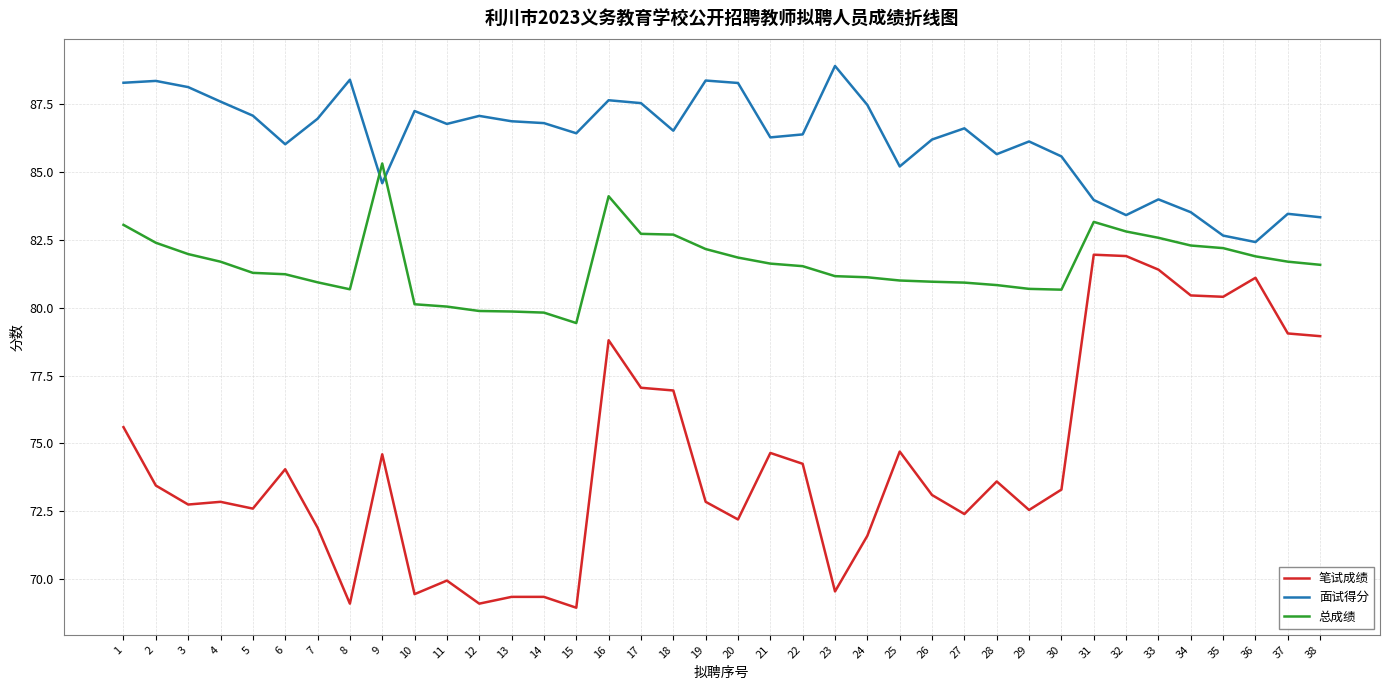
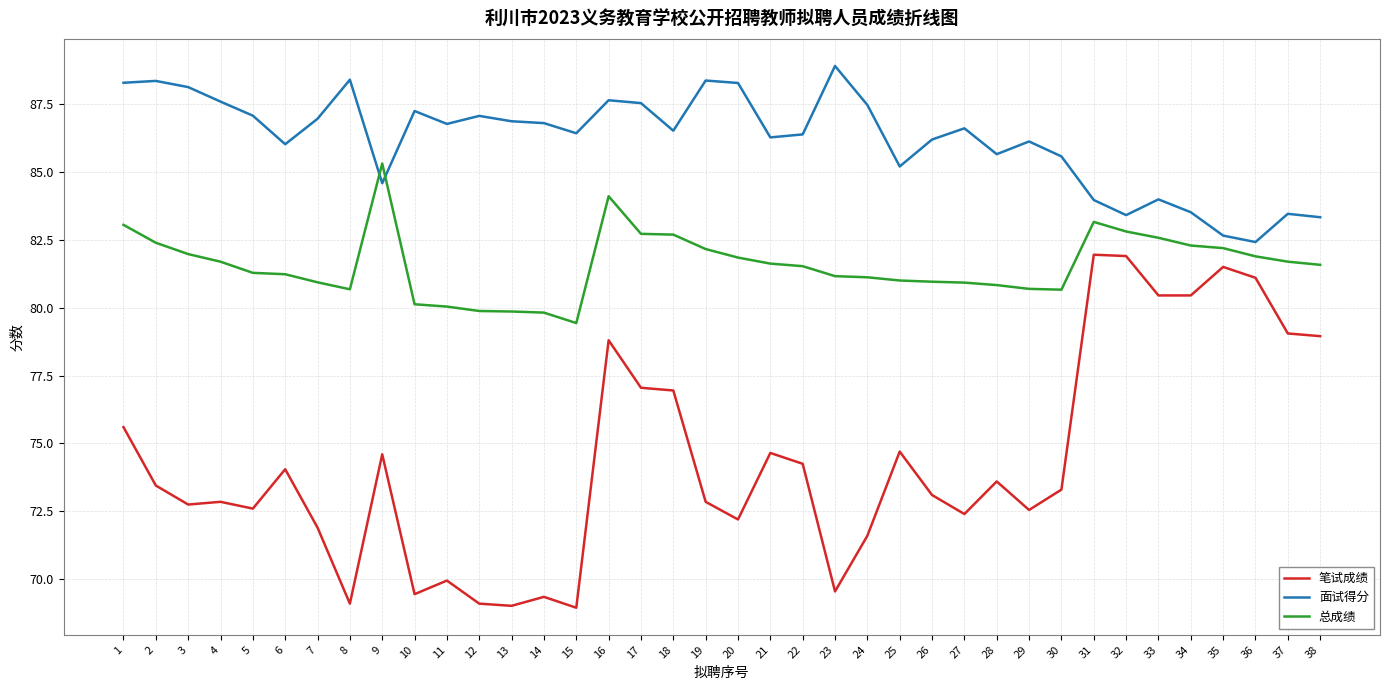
笔试成绩, 13: 69.4 -> 69.0
笔试成绩, 33: 81.4 -> 80.5
笔试成绩, 35: 80.4 -> 81.5
